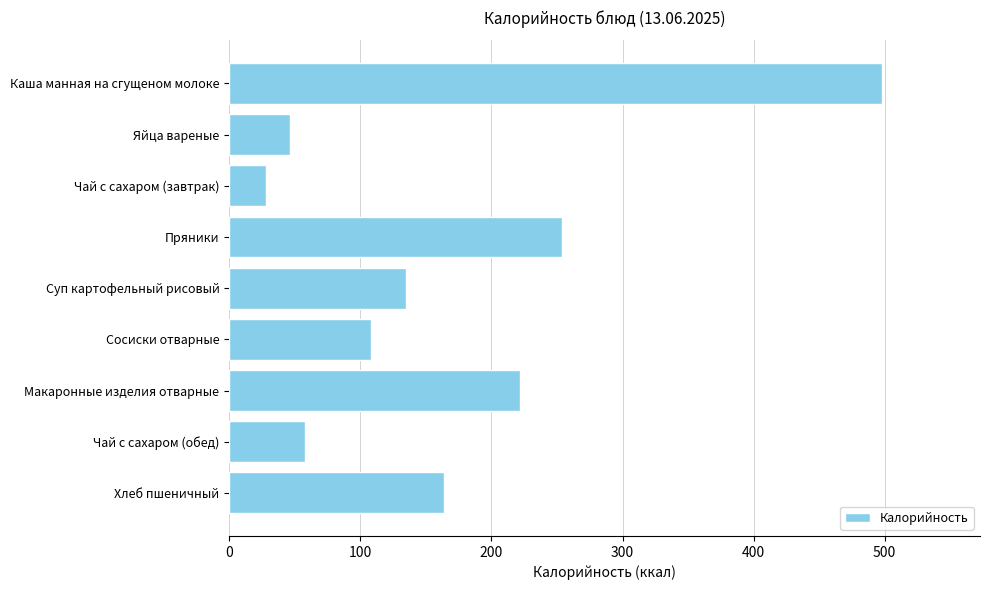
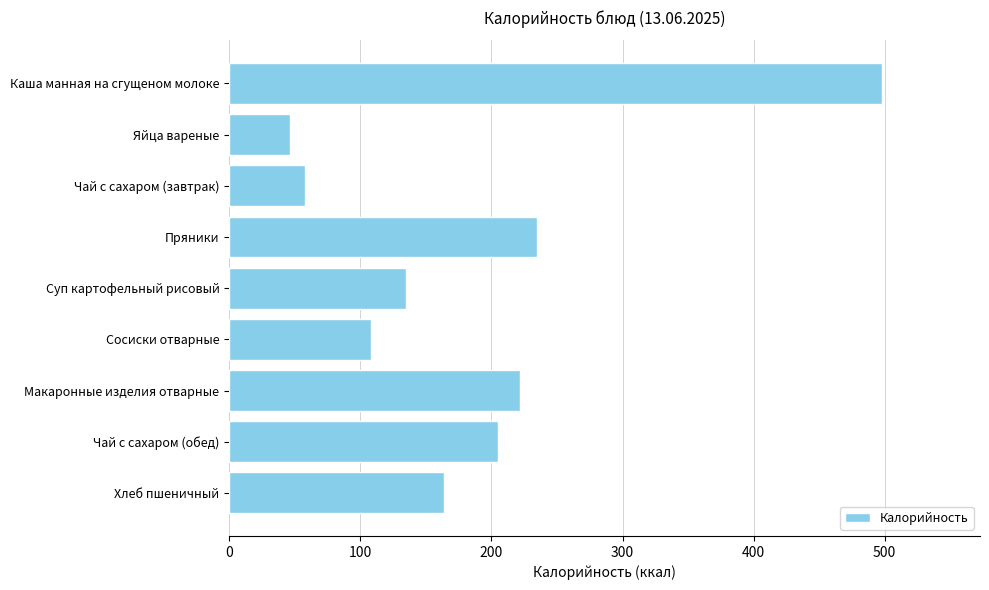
Чай с сахаром (завтрак): 28 -> 58
Пряники: 254 -> 235
Чай с сахаром (обед): 58 -> 205
